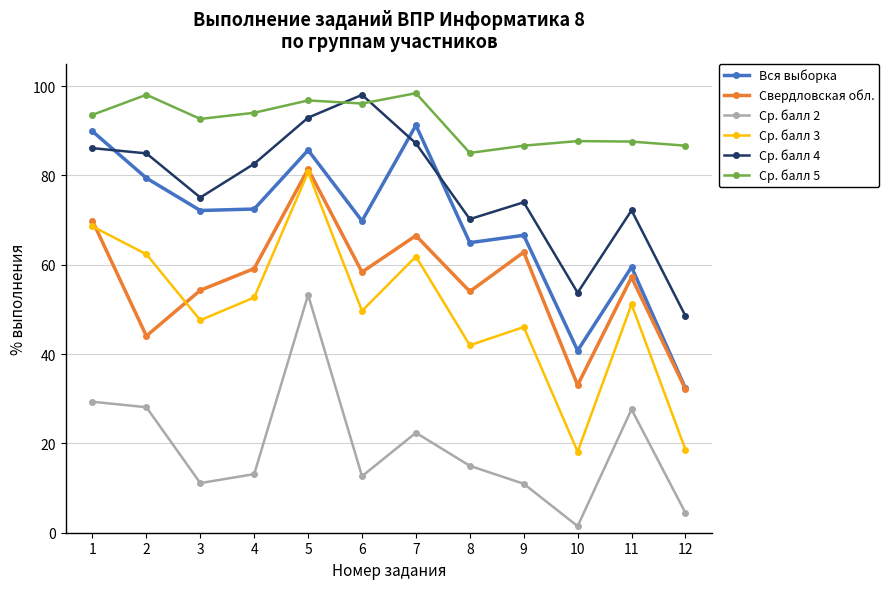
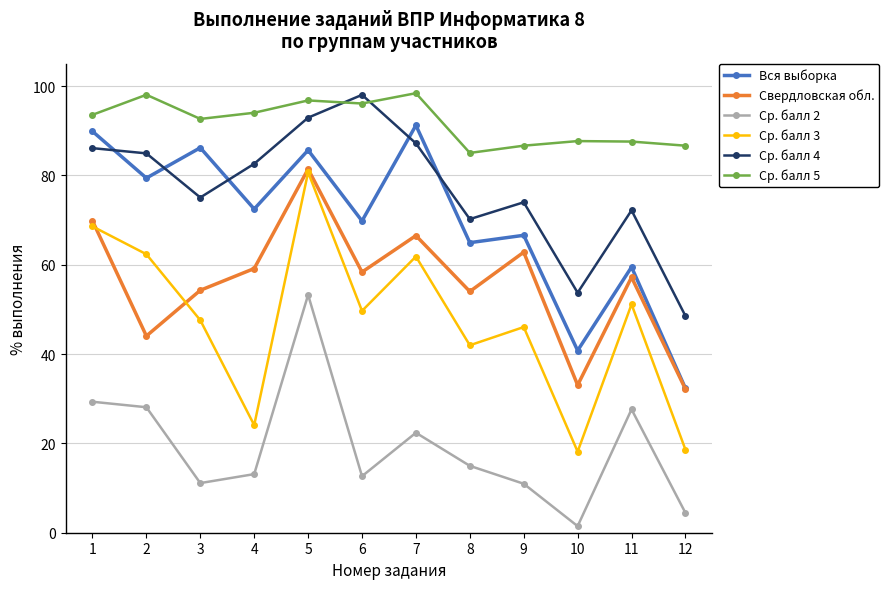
Вся выборка, 3: 72 -> 86
Ср. балл 3, 4: 53 -> 24
